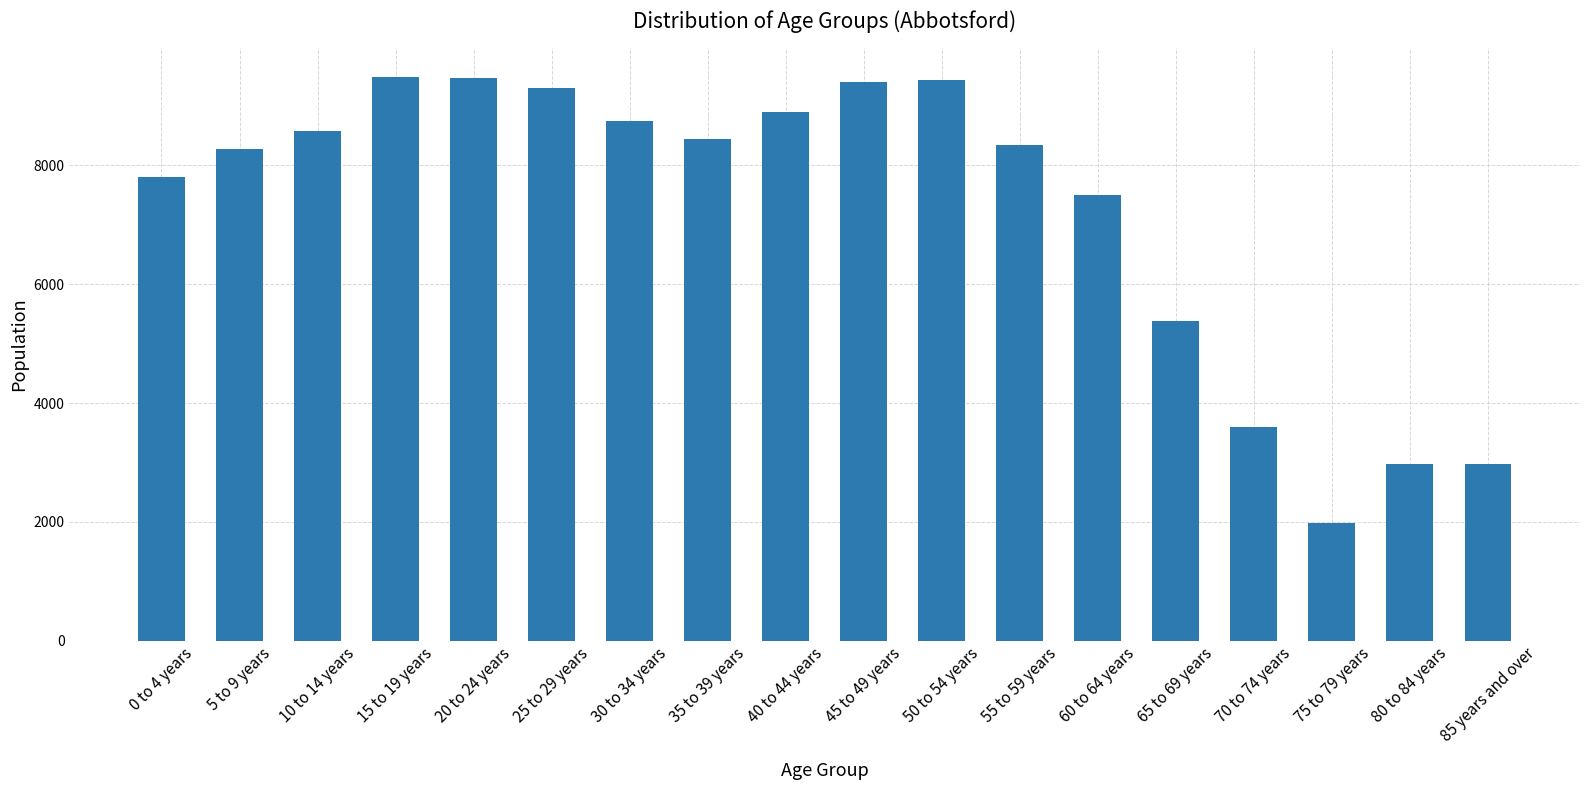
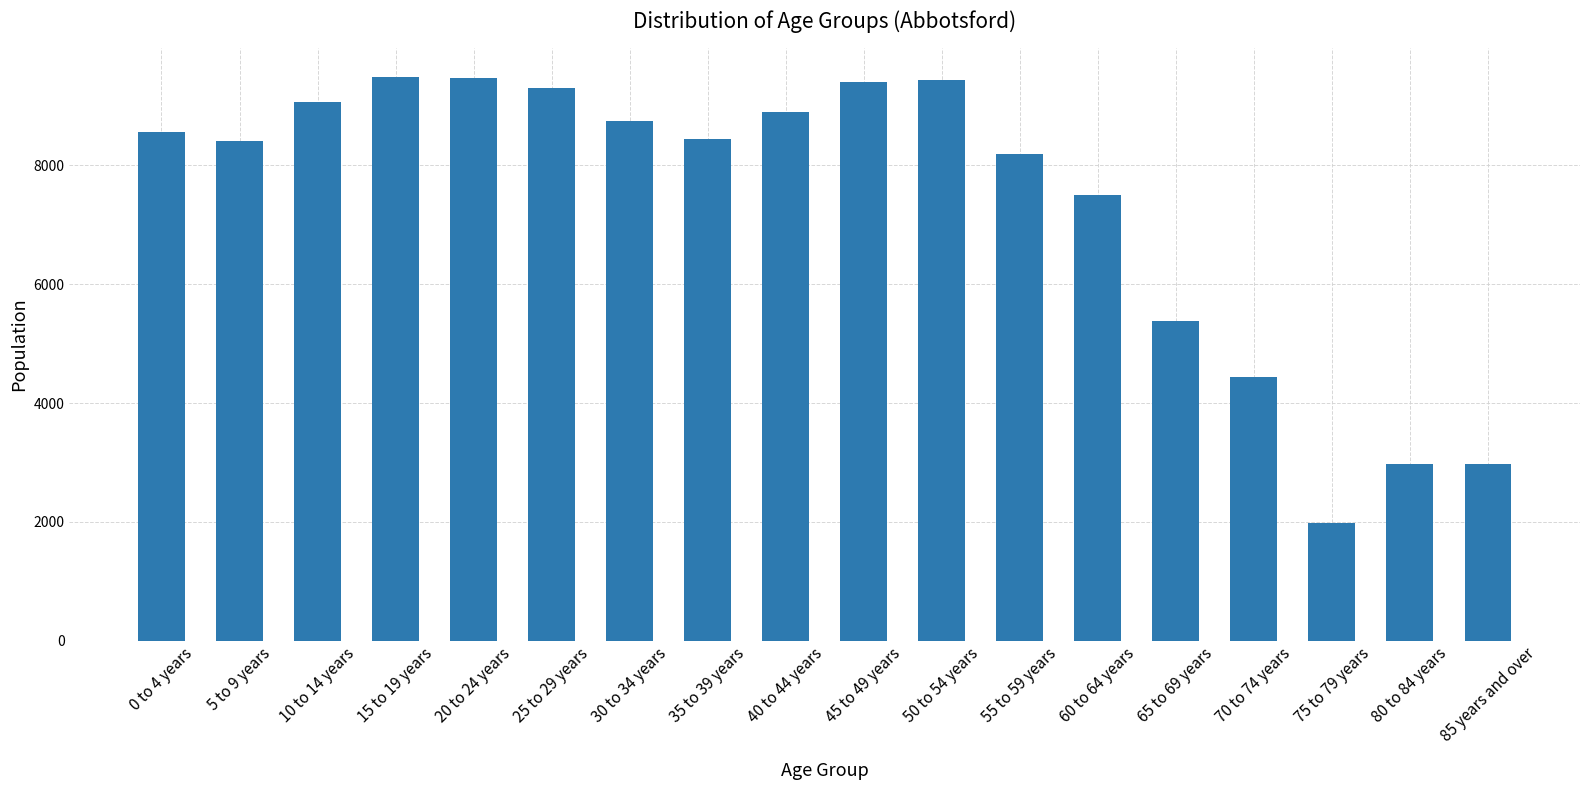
0 to 4 years: 7800 -> 8600
5 to 9 years: 8300 -> 8400
10 to 14 years: 8600 -> 9100
55 to 59 years: 8300 -> 8200
70 to 74 years: 3600 -> 4400
